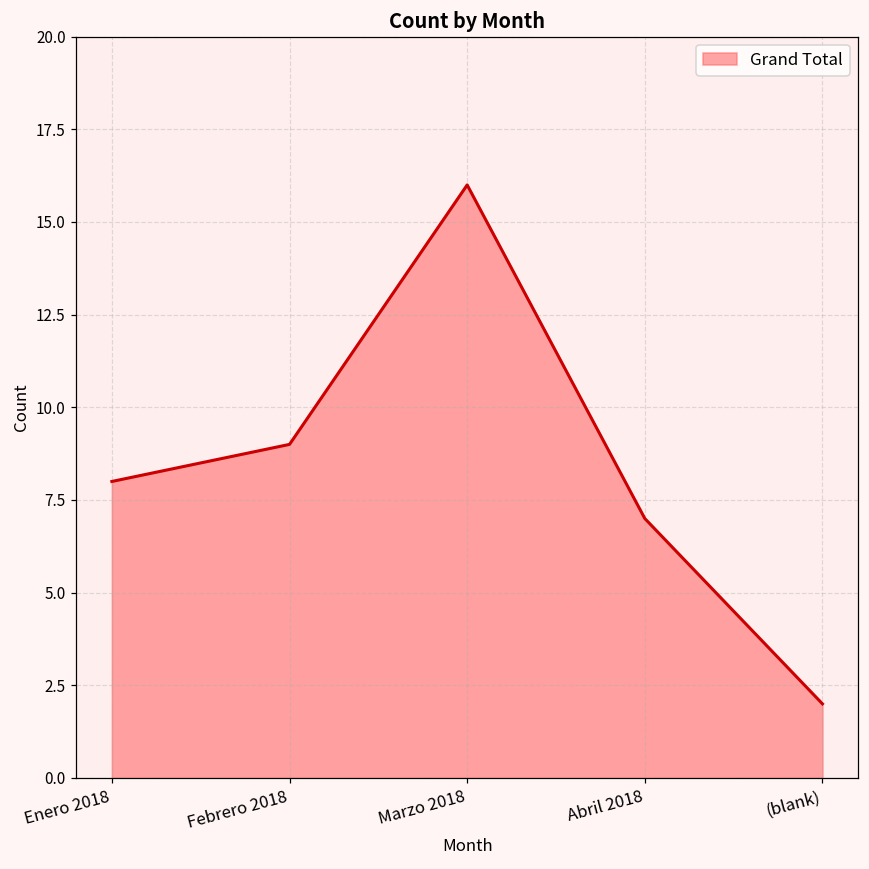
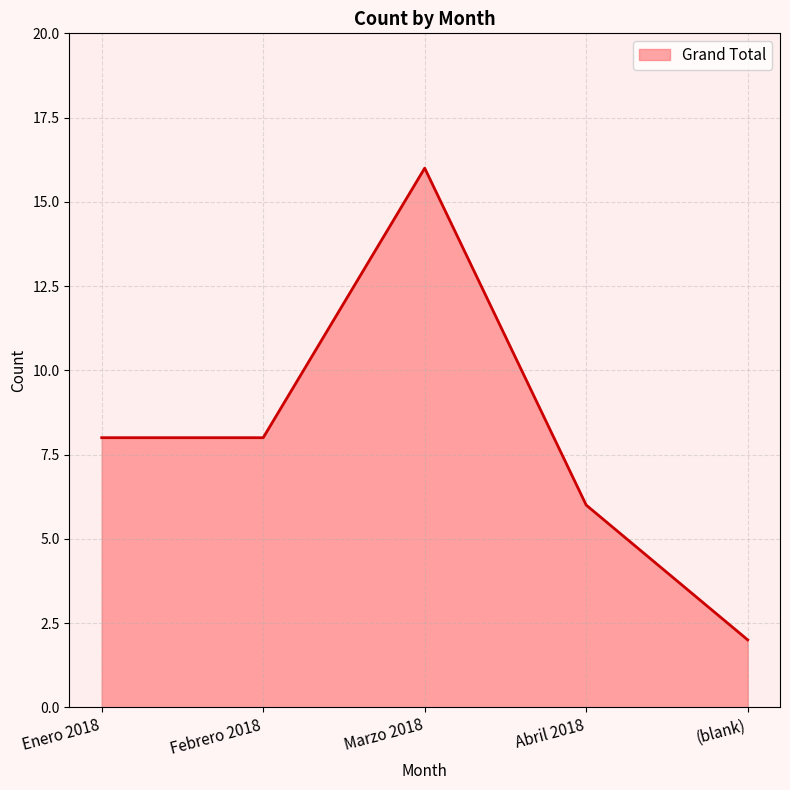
Febrero 2018: 9 -> 8
Abril 2018: 7 -> 6
